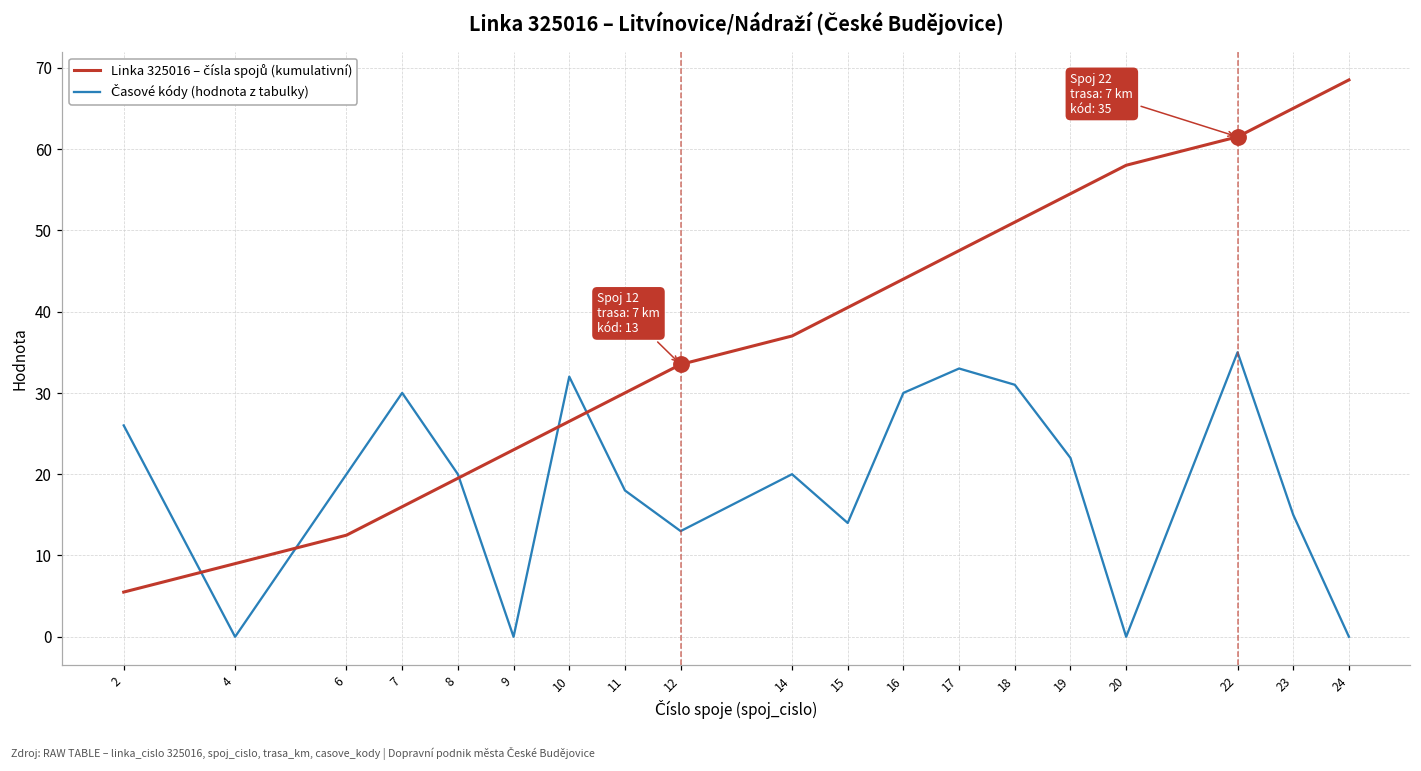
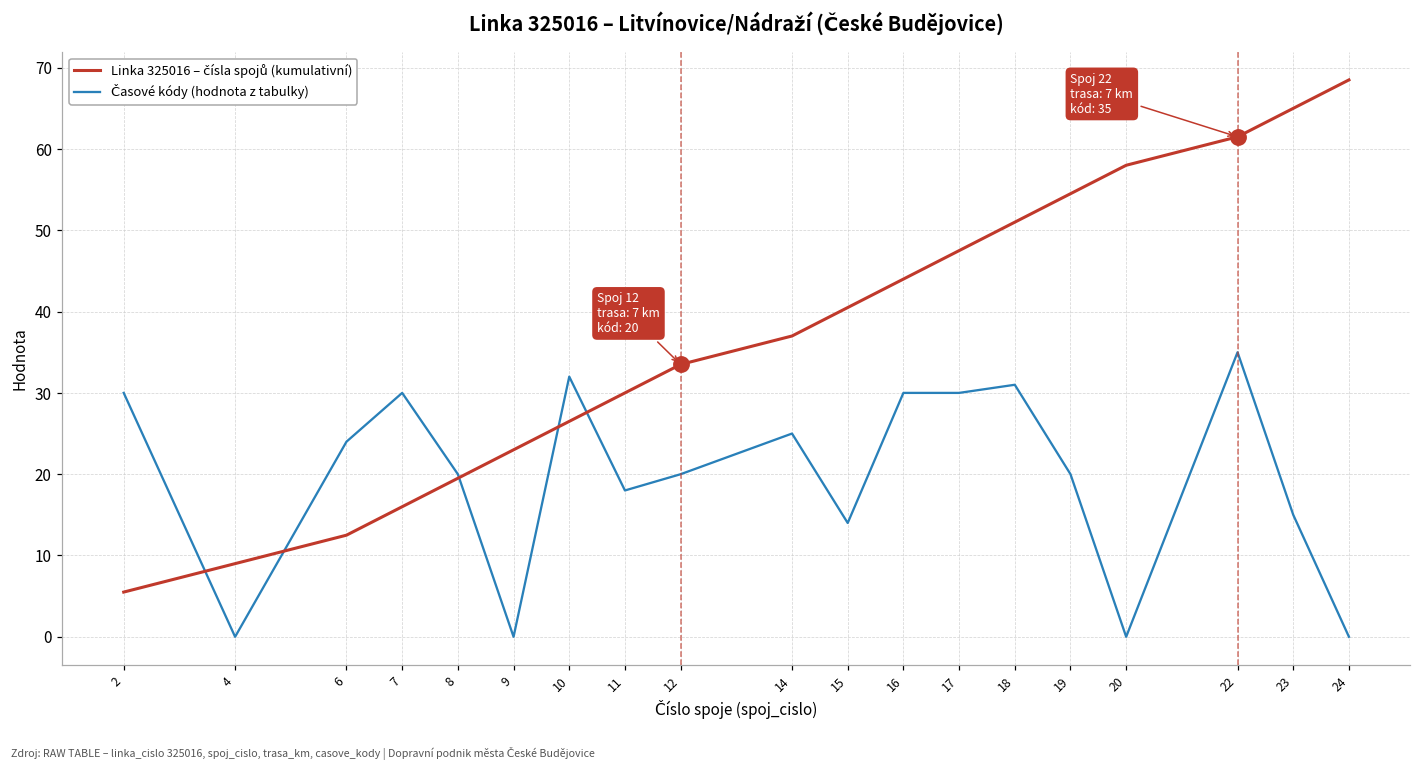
Časové kódy (hodnota z tabulky), 2: 26 -> 30
Časové kódy (hodnota z tabulky), 6: 20 -> 24
Časové kódy (hodnota z tabulky), 12: 13 -> 20
Časové kódy (hodnota z tabulky), 14: 20 -> 25
Časové kódy (hodnota z tabulky), 17: 33 -> 30
Časové kódy (hodnota z tabulky), 19: 22 -> 20
